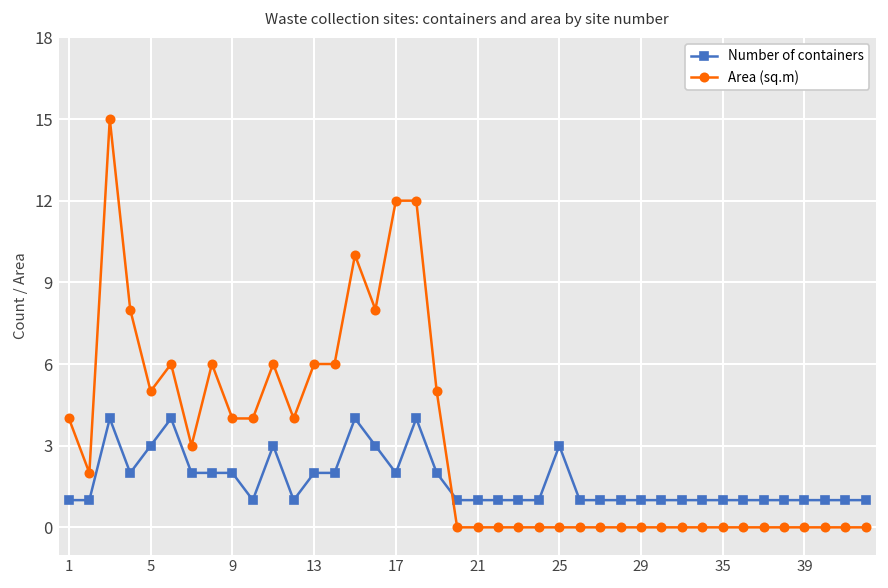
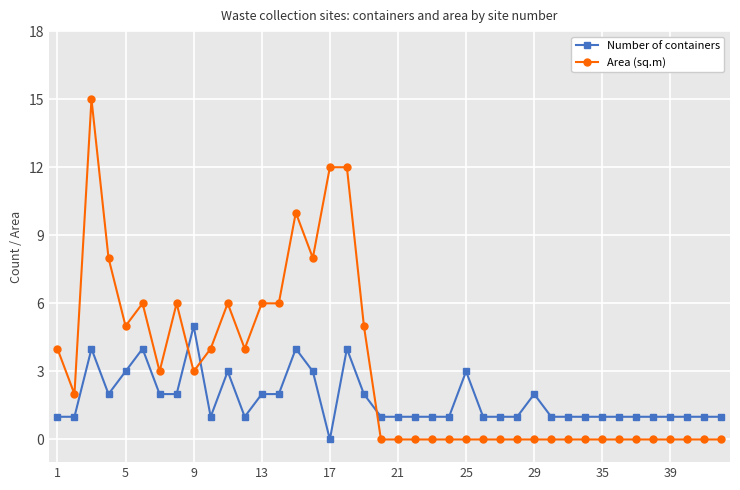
Number of containers, 9: 2 -> 5
Area (sq.m), 9: 4 -> 3
Number of containers, 17: 2 -> 0
Number of containers, 29: 1 -> 2
